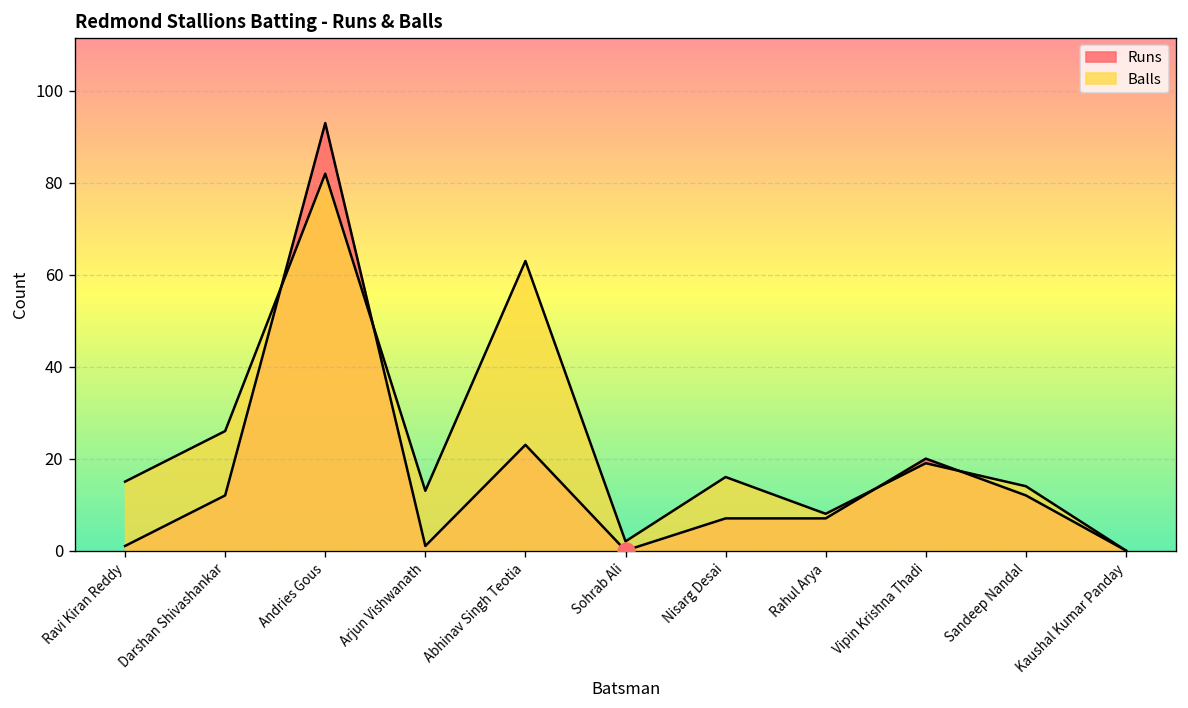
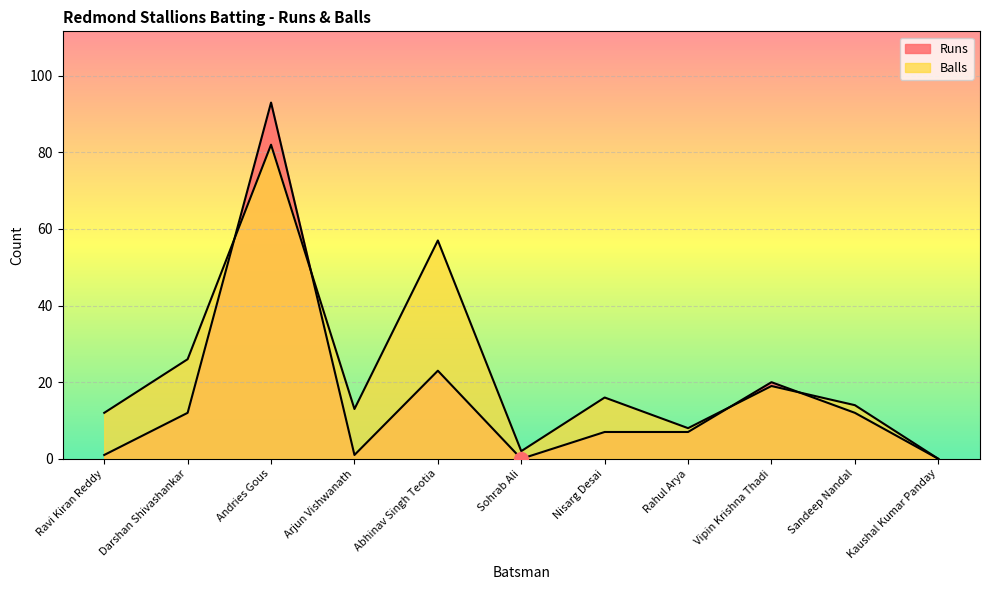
Balls, Ravi Kiran Reddy: 15 -> 12
Balls, Abhinav Singh Teotia: 63 -> 57
